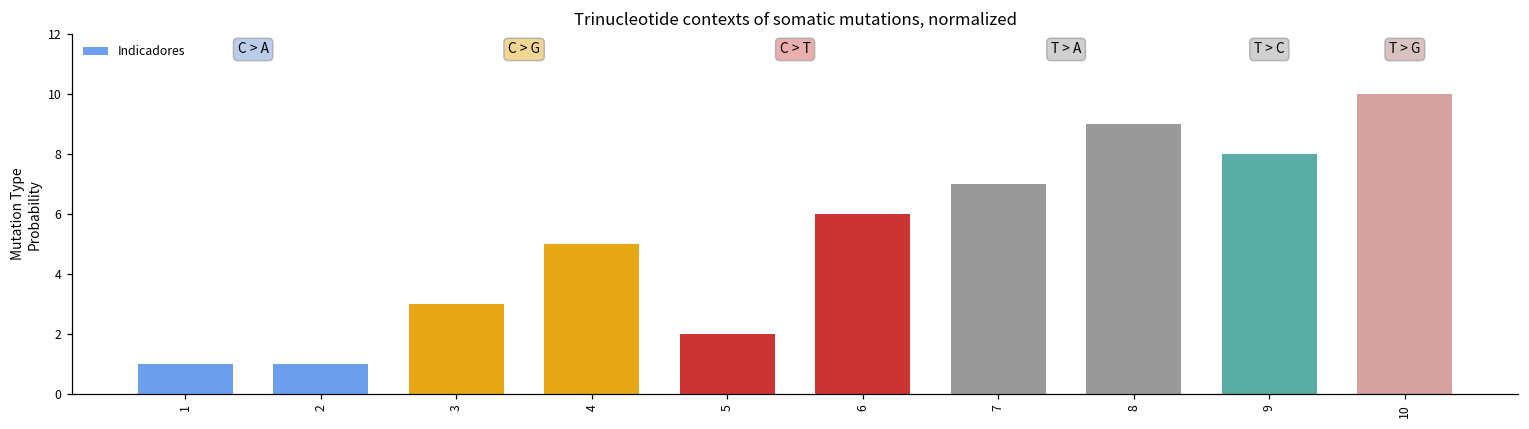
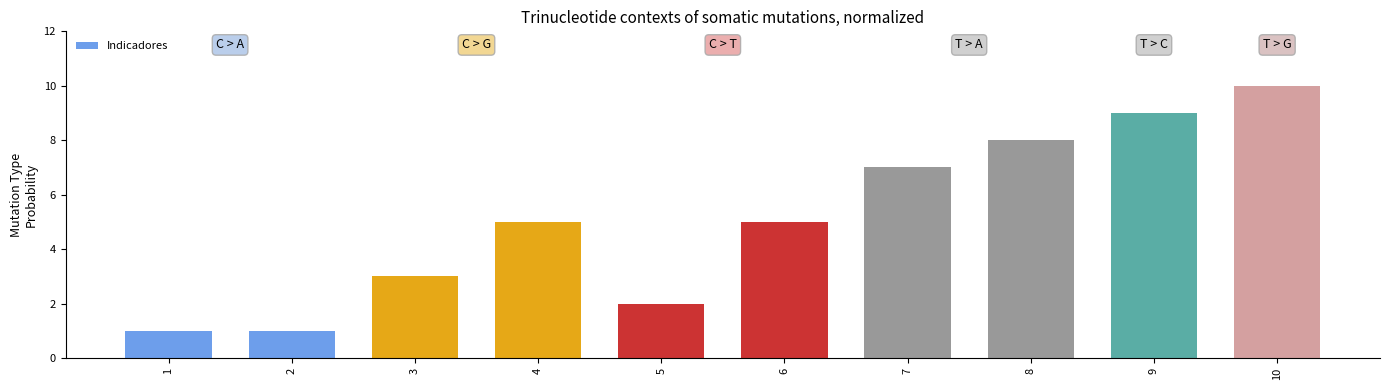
6: 6 -> 5
8: 9 -> 8
9: 8 -> 9
